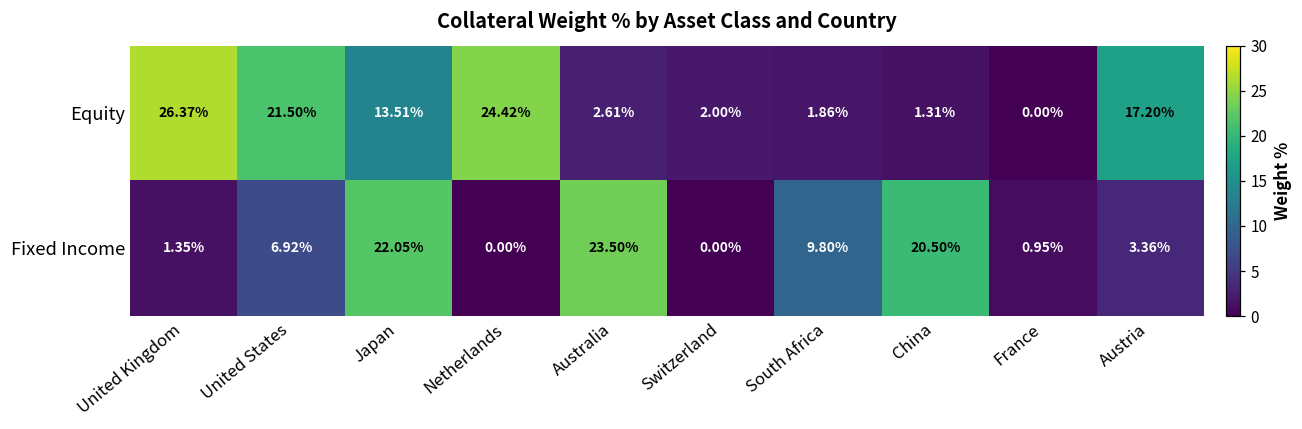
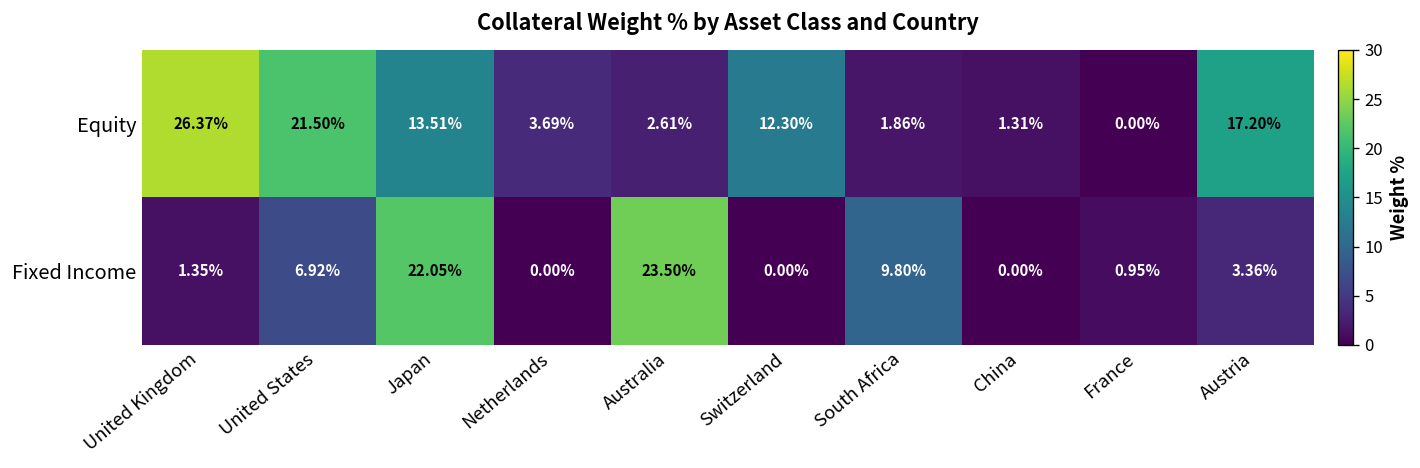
Equity, Netherlands: 24.42% -> 3.69%
Equity, Switzerland: 2.00% -> 12.30%
Fixed Income, China: 20.50% -> 0.00%
